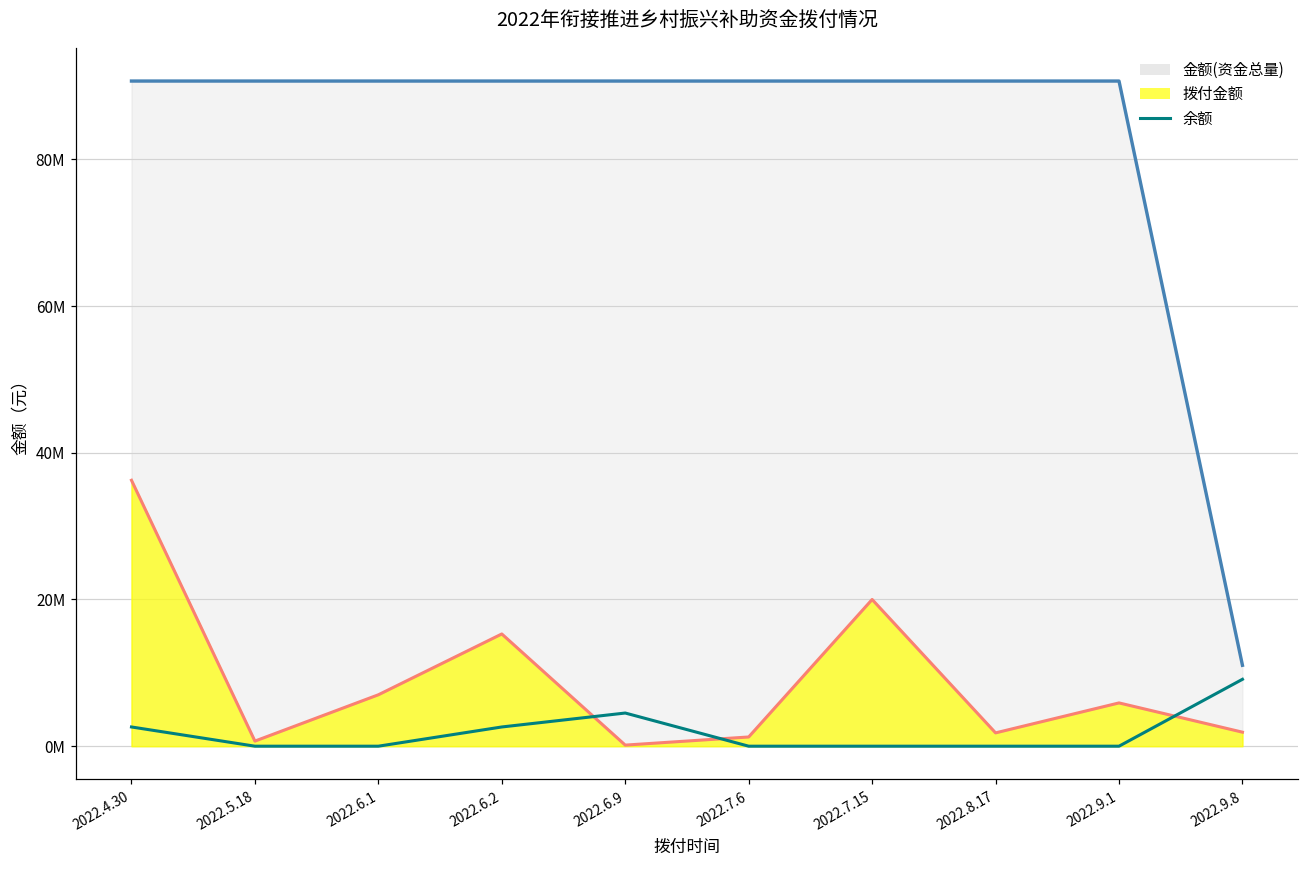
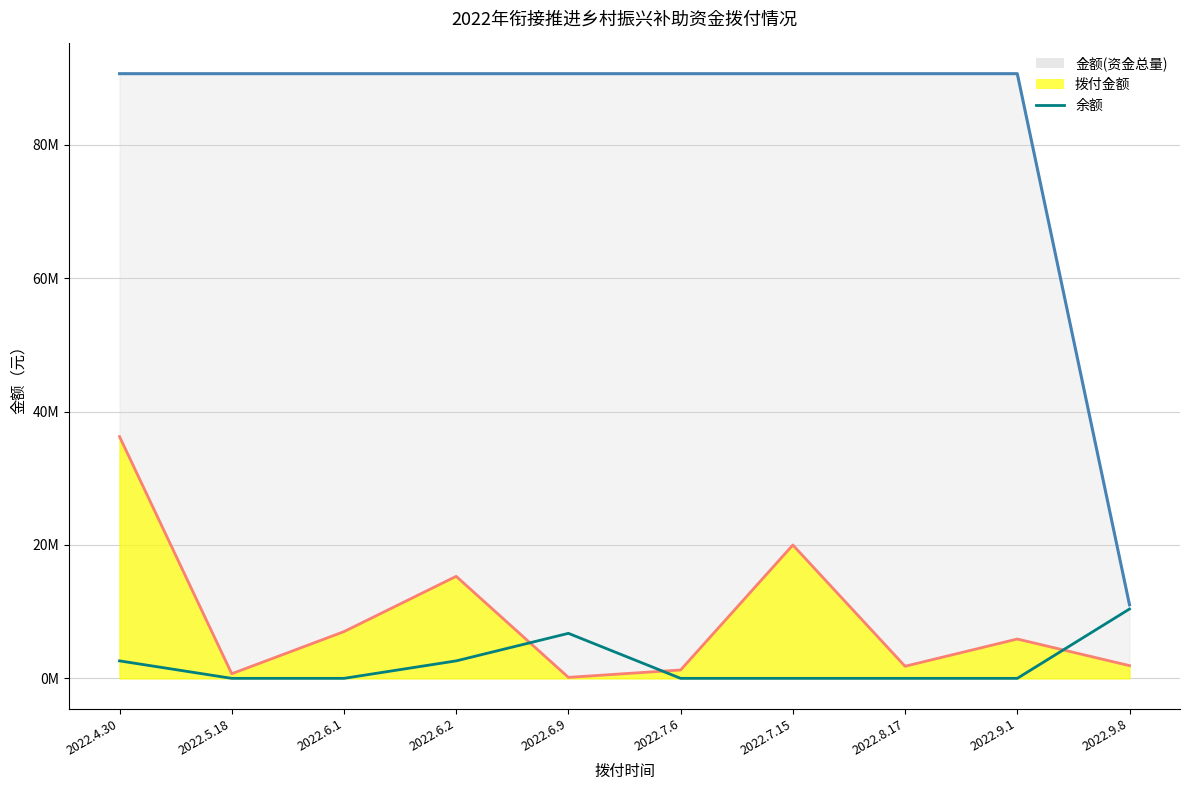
余额, 2022.6.9: 5000000 -> 7000000
余额, 2022.9.8: 9000000 -> 10000000
